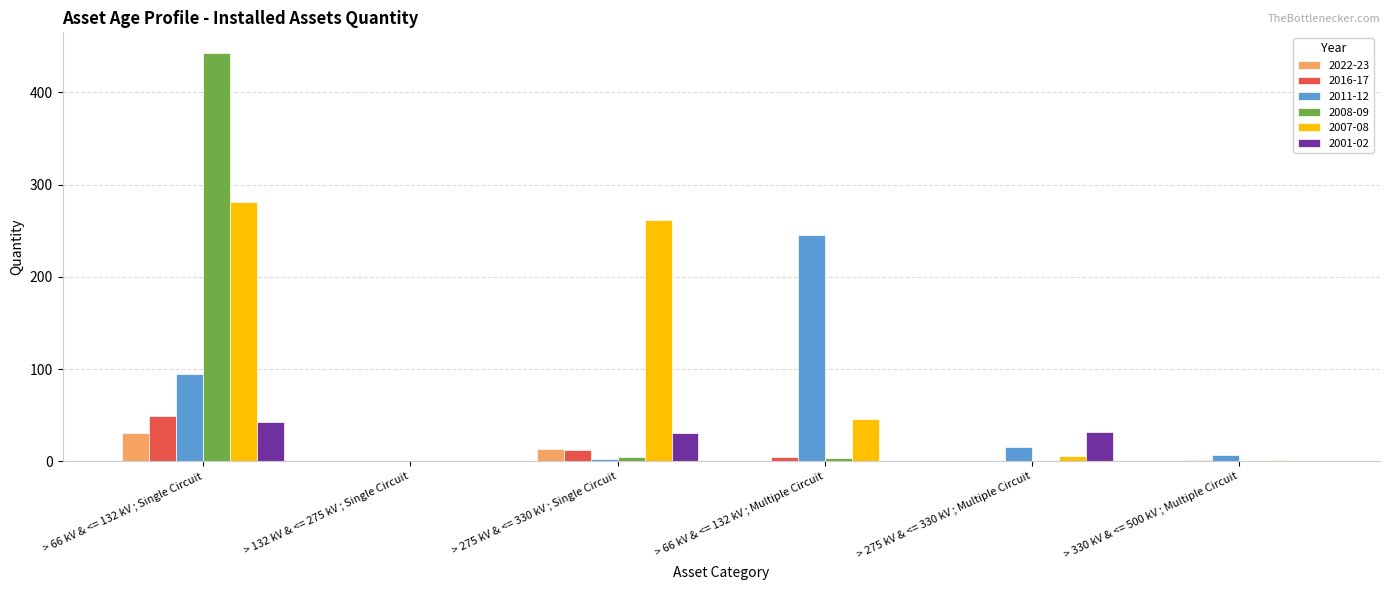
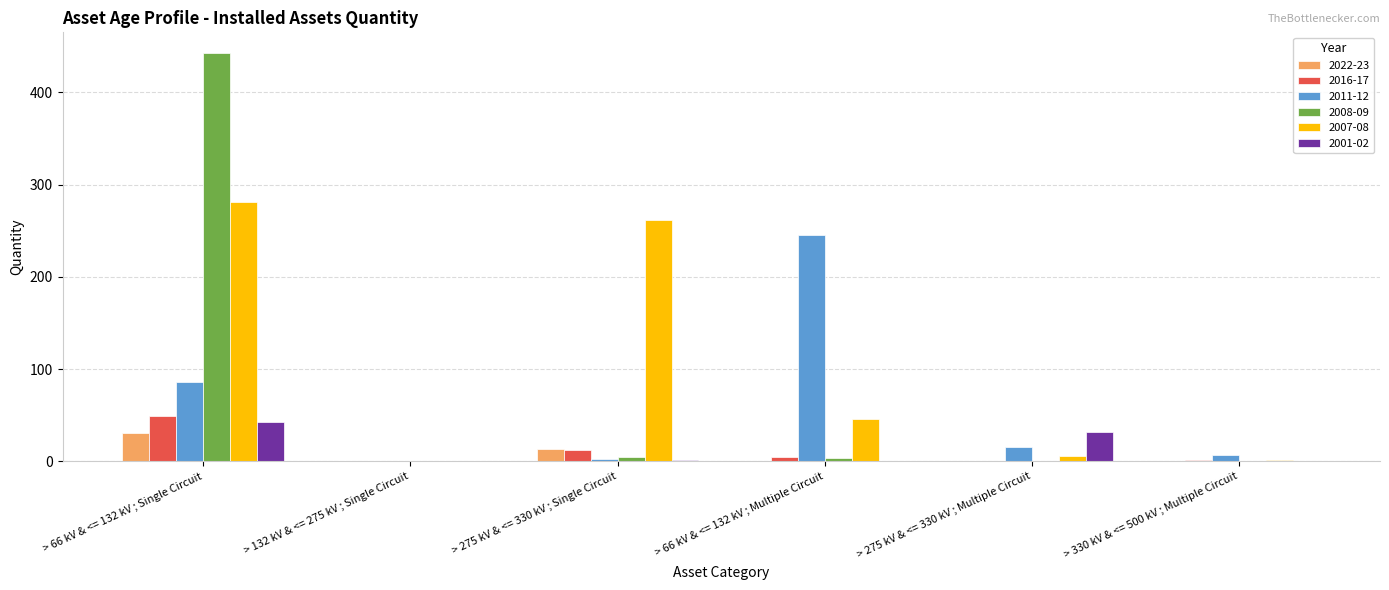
2011-12, > 66 kV & <= 132 kV ; Single Circuit: 100 -> 90
2001-02, > 275 kV & <= 330 kV ; Single Circuit: 30 -> 0
